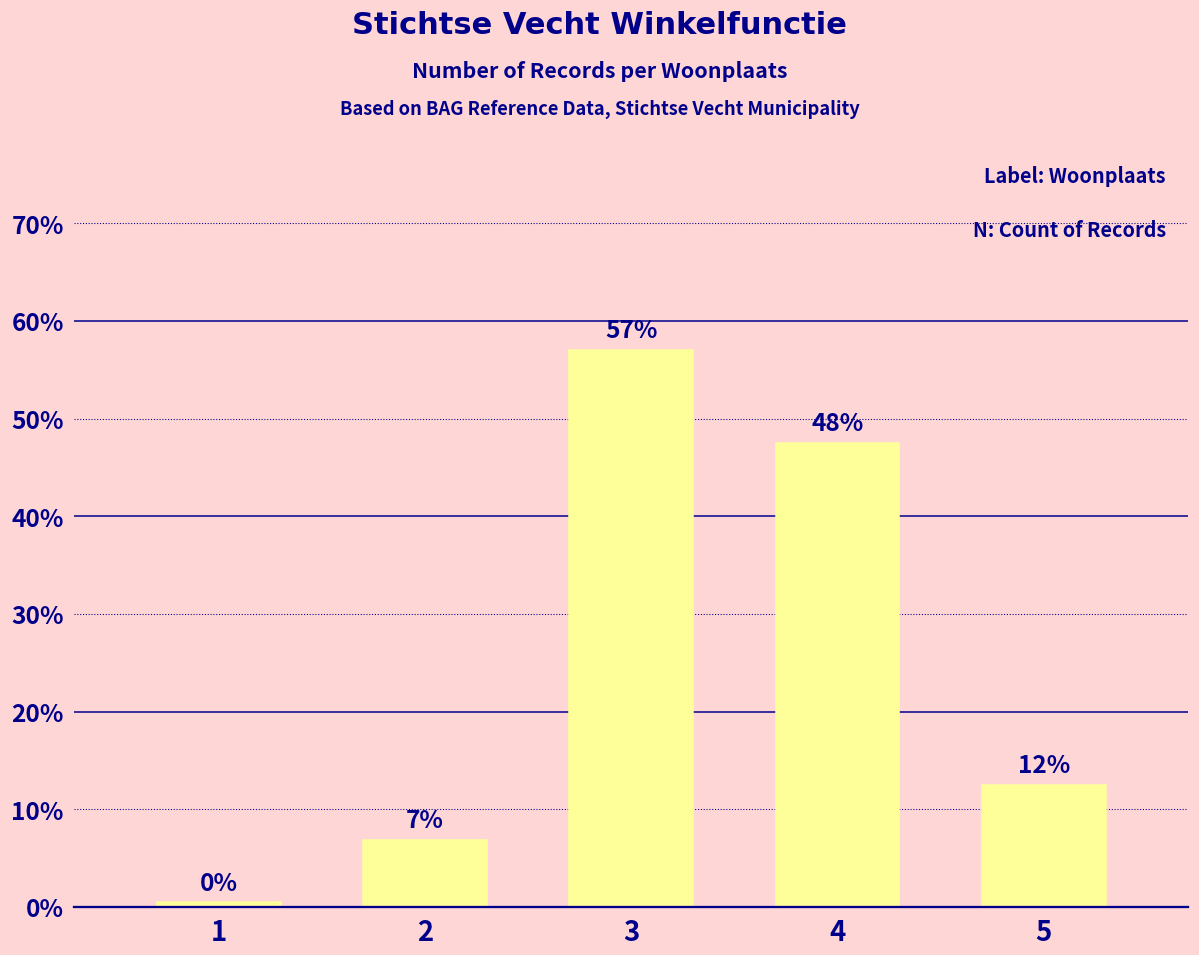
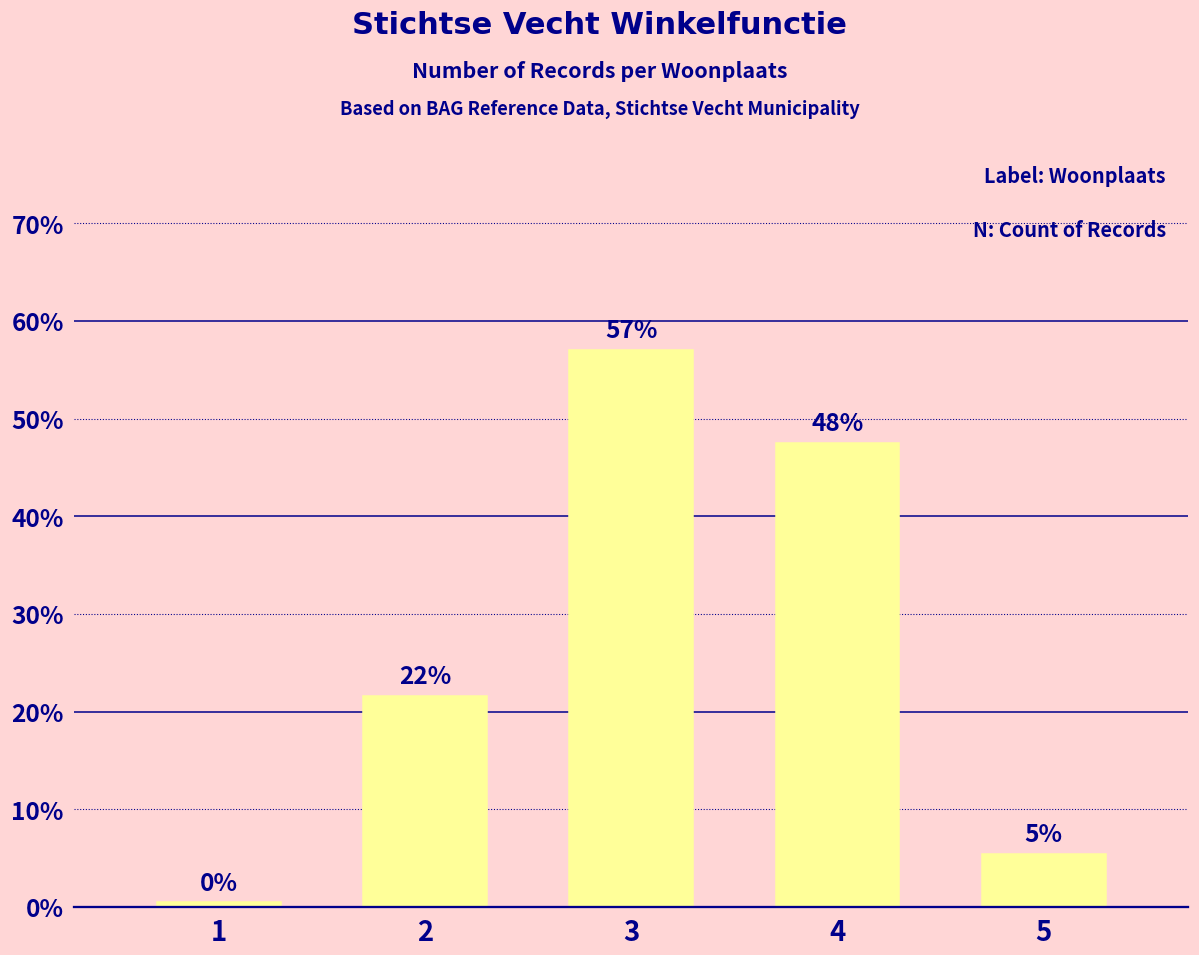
2: 7% -> 22%
5: 12% -> 5%
